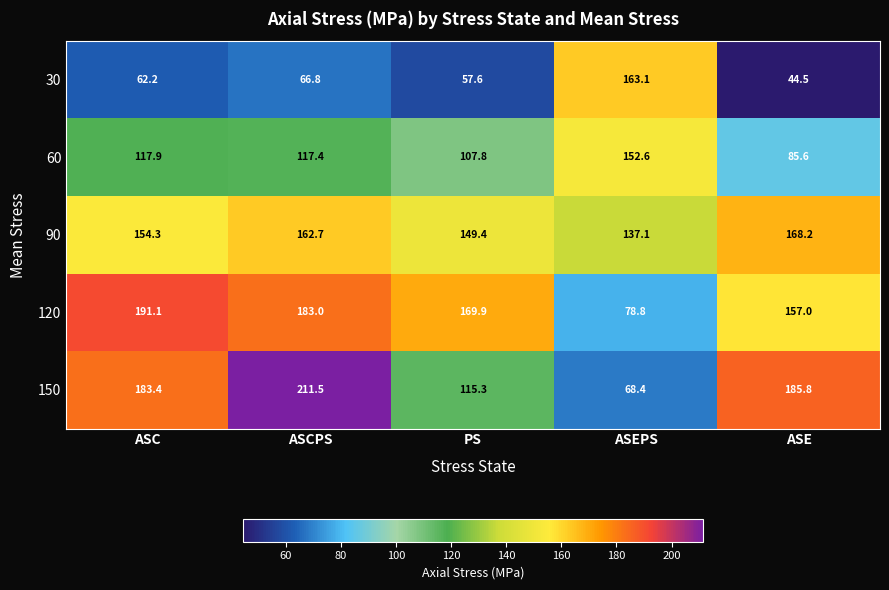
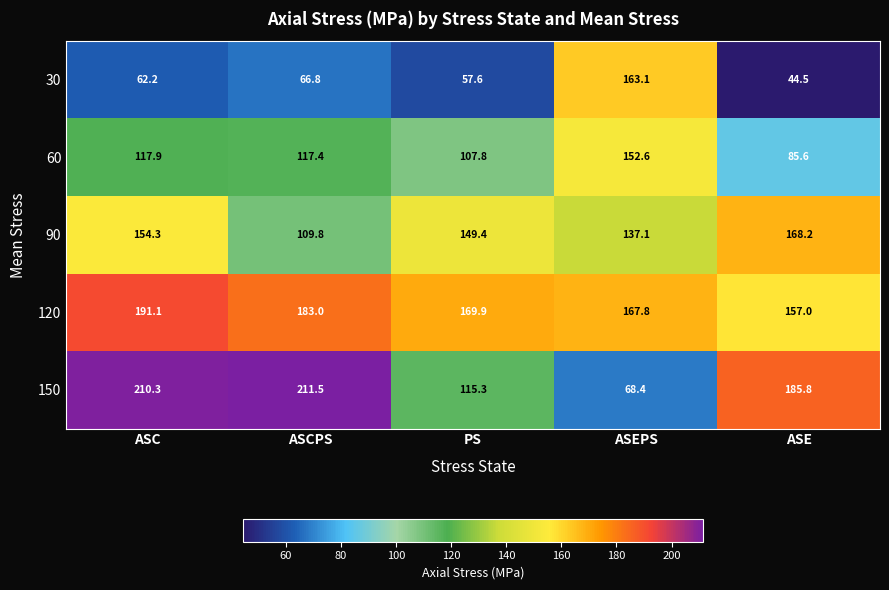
90, ASCPS: 162.7 -> 109.8
120, ASEPS: 78.8 -> 167.8
150, ASC: 183.4 -> 210.3
